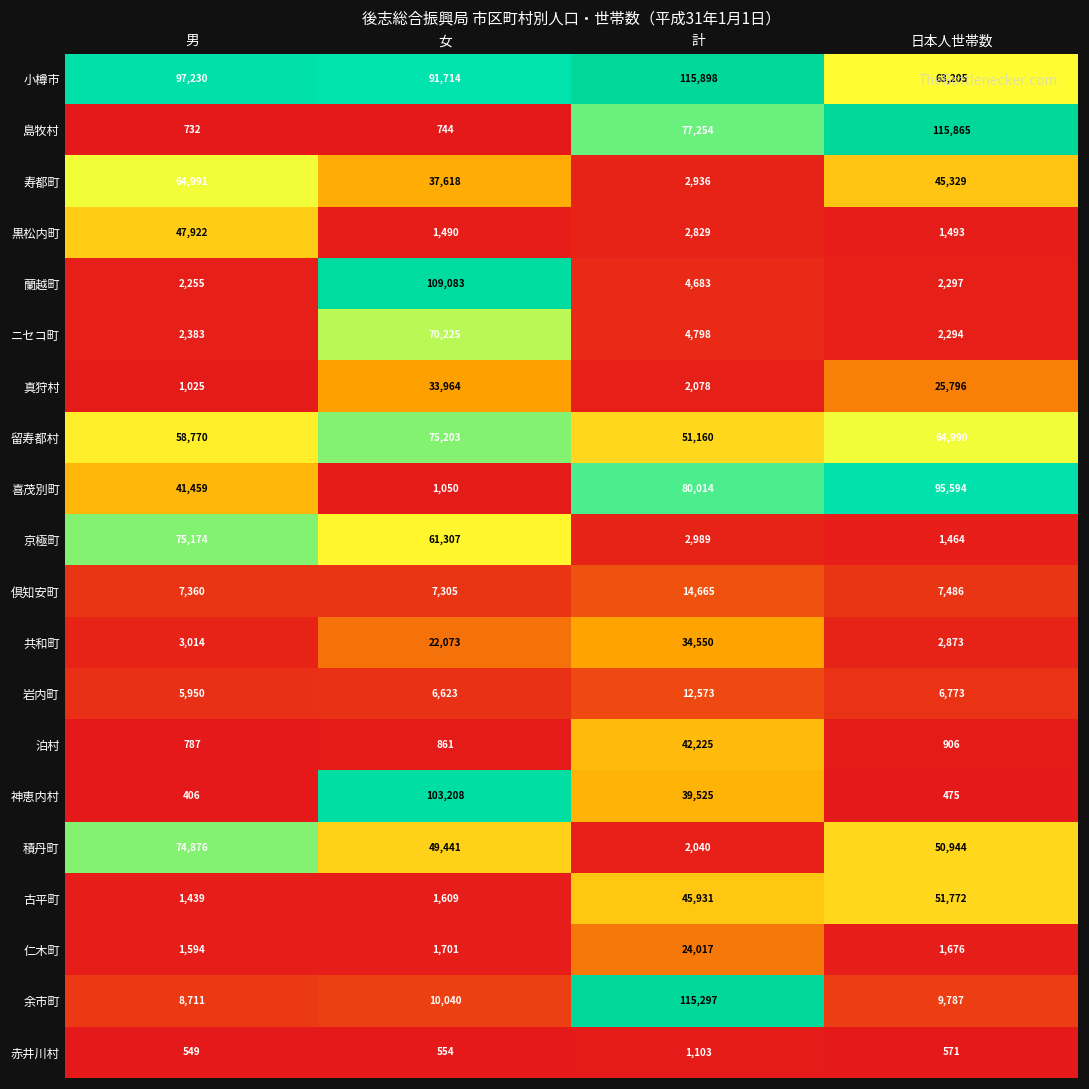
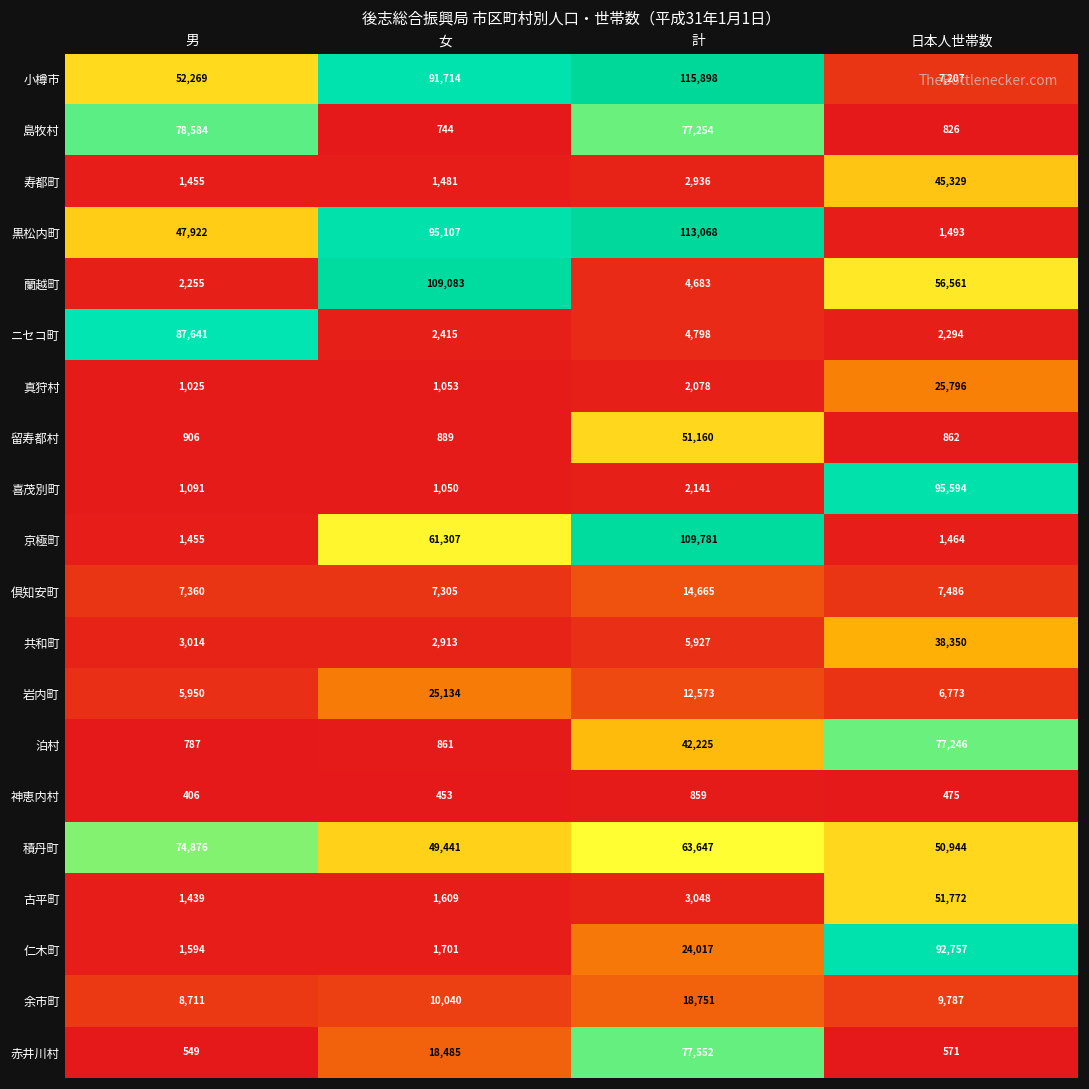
小樽市, 男: 97,230 -> 52,269
小樽市, 日本人世帯数: 63,205 -> 7,207
島牧村, 男: 732 -> 78,584
島牧村, 日本人世帯数: 115,865 -> 826
寿都町, 男: 64,991 -> 1,455
寿都町, 女: 37,618 -> 1,481
黒松内町, 女: 1,490 -> 95,107
黒松内町, 計: 2,829 -> 113,068
蘭越町, 日本人世帯数: 2,297 -> 56,561
ニセコ町, 男: 2,383 -> 87,641
ニセコ町, 女: 70,225 -> 2,415
真狩村, 女: 33,964 -> 1,053
留寿都村, 男: 58,770 -> 906
留寿都村, 女: 75,203 -> 889
留寿都村, 日本人世帯数: 64,990 -> 862
喜茂別町, 男: 41,459 -> 1,091
喜茂別町, 計: 80,014 -> 2,141
京極町, 男: 75,174 -> 1,455
京極町, 計: 2,989 -> 109,781
共和町, 女: 22,073 -> 2,913
共和町, 計: 34,550 -> 5,927
共和町, 日本人世帯数: 2,873 -> 38,350
岩内町, 女: 6,623 -> 25,134
泊村, 日本人世帯数: 906 -> 77,246
神恵内村, 女: 103,208 -> 453
神恵内村, 計: 39,525 -> 859
積丹町, 計: 2,040 -> 63,647
古平町, 計: 45,931 -> 3,048
仁木町, 日本人世帯数: 1,676 -> 92,757
余市町, 計: 115,297 -> 18,751
赤井川村, 女: 554 -> 18,485
赤井川村, 計: 1,103 -> 77,552
